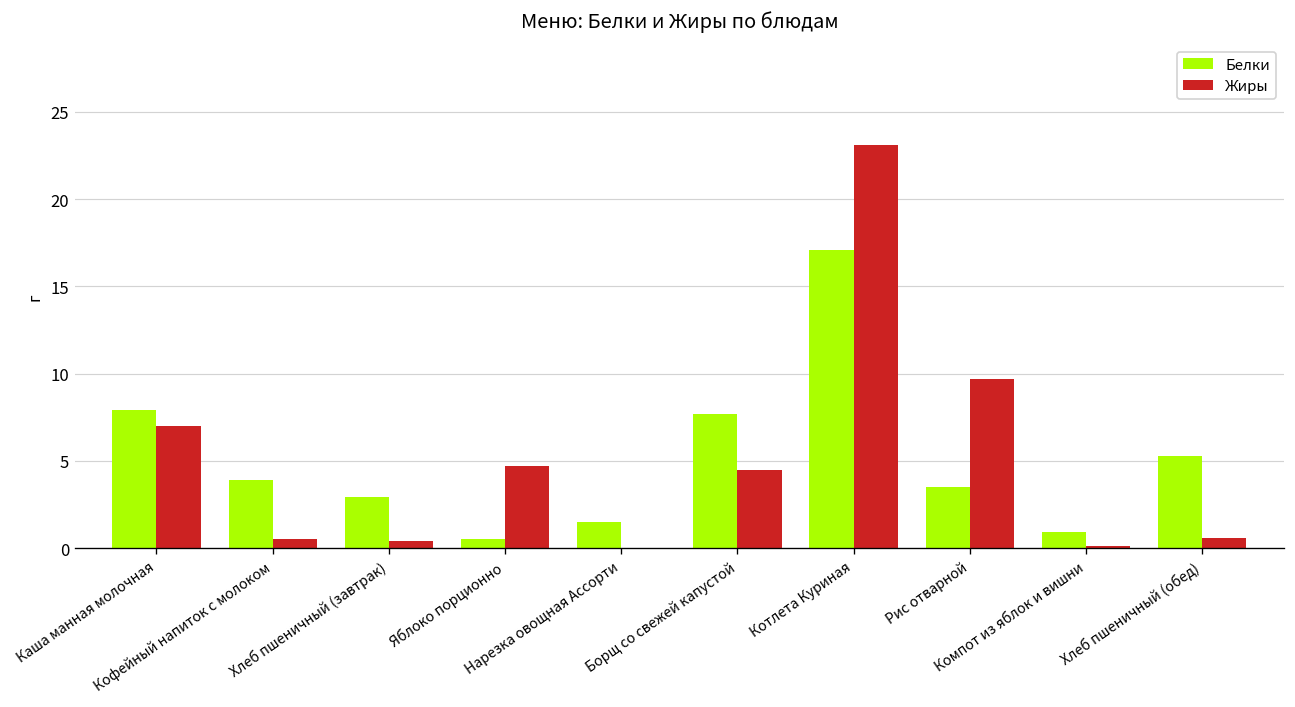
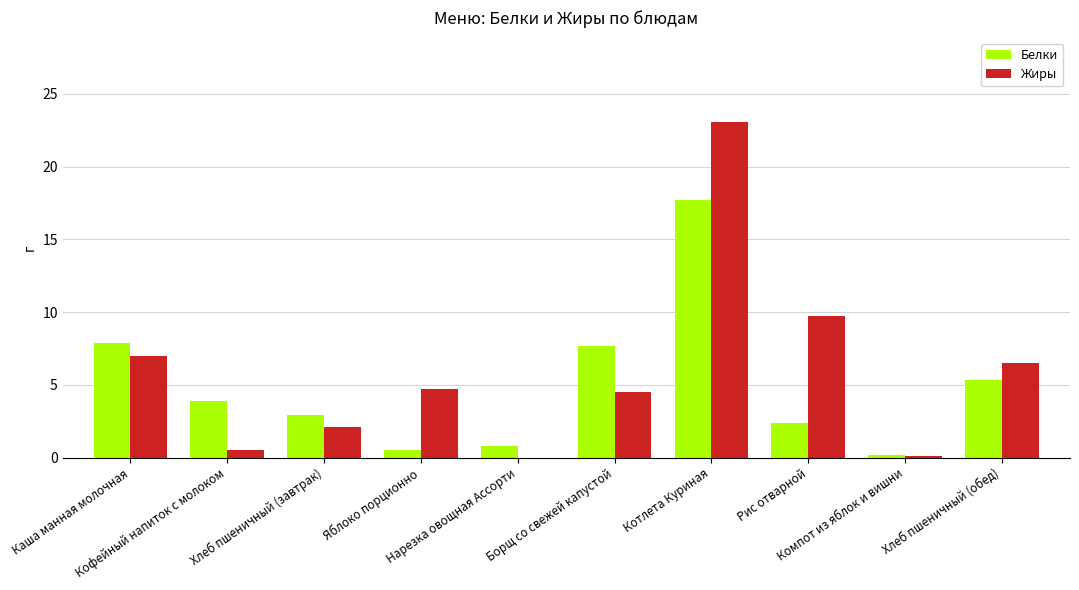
Жиры, Хлеб пшеничный (завтрак): 0.4 -> 2.1
Белки, Нарезка овощная Ассорти: 1.5 -> 0.8
Белки, Котлета Куриная: 17.1 -> 17.7
Белки, Рис отварной: 3.5 -> 2.4
Белки, Компот из яблок и вишни: 0.9 -> 0.2
Жиры, Хлеб пшеничный (обед): 0.6 -> 6.5
